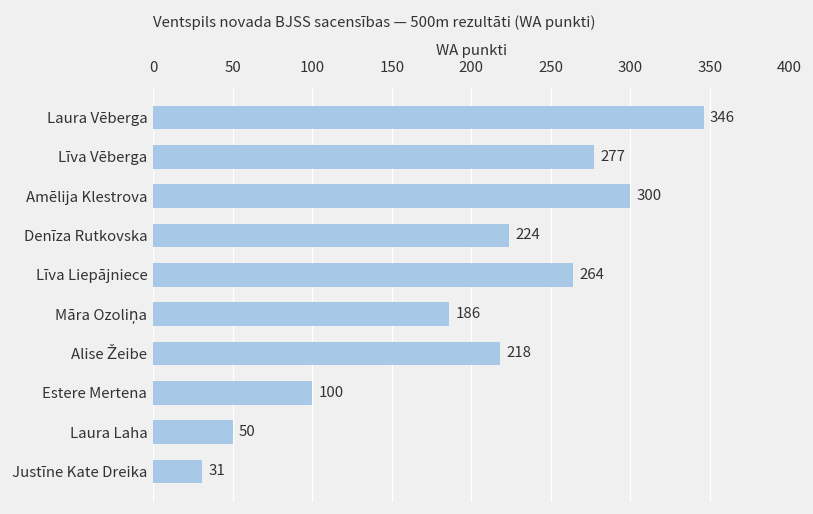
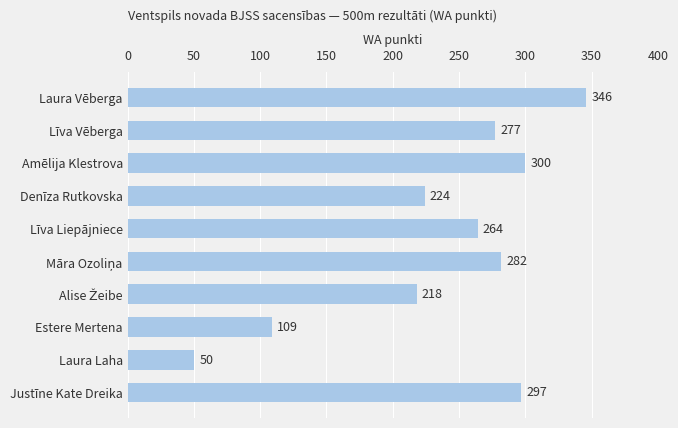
Māra Ozoliņa: 186 -> 282
Estere Mertena: 100 -> 109
Justīne Kate Dreika: 31 -> 297
